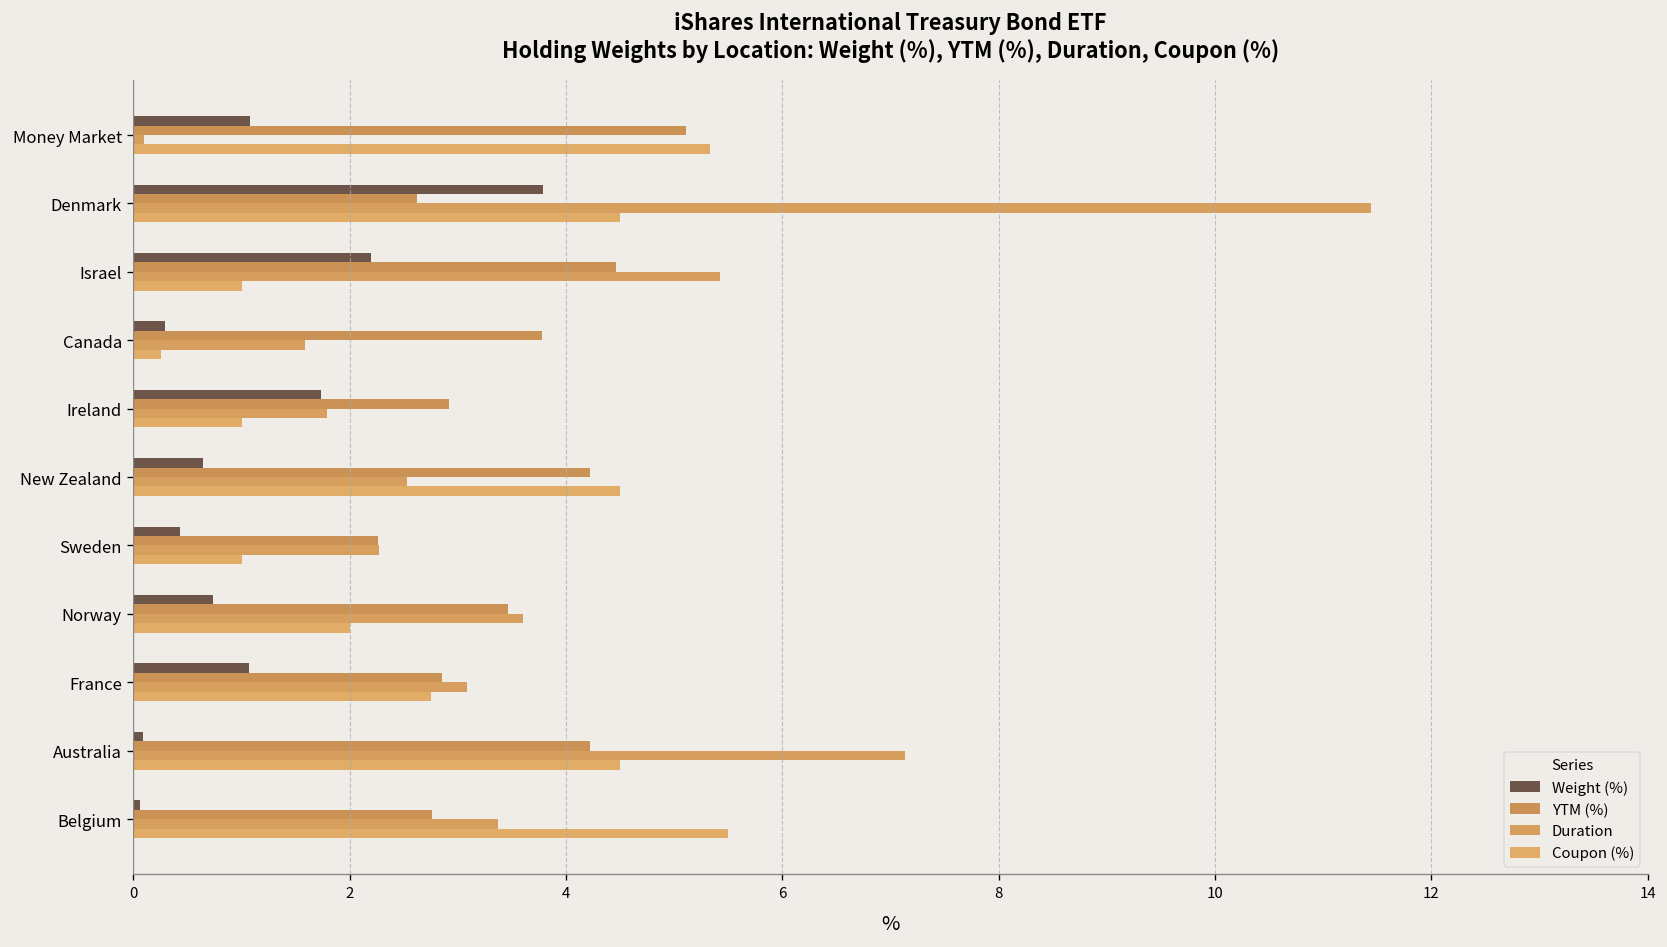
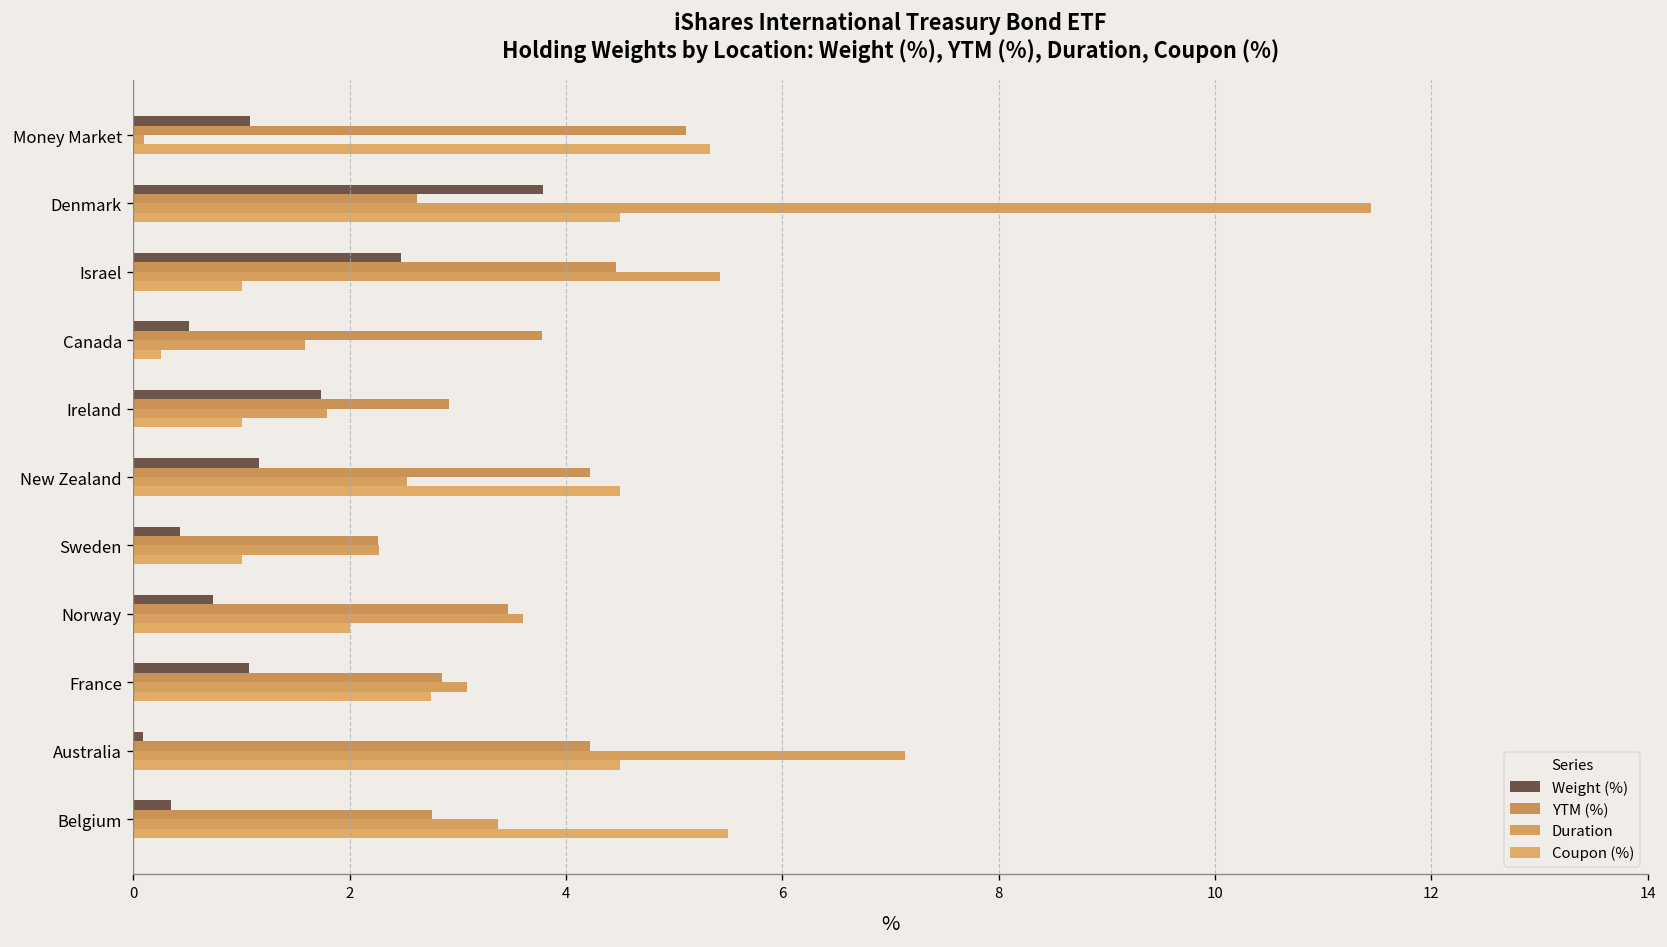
Weight (%), Israel: 2.2 -> 2.5
Weight (%), Canada: 0.3 -> 0.5
Weight (%), New Zealand: 0.6 -> 1.2
Weight (%), Belgium: 0.1 -> 0.4
